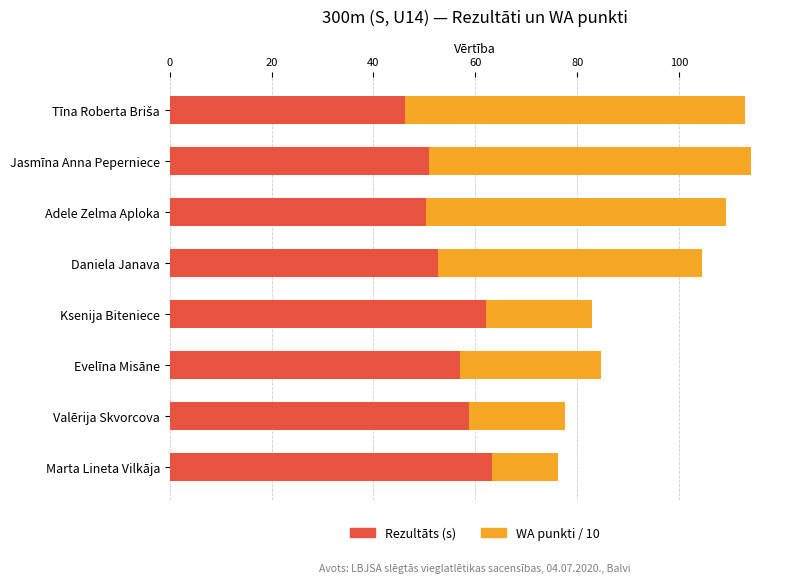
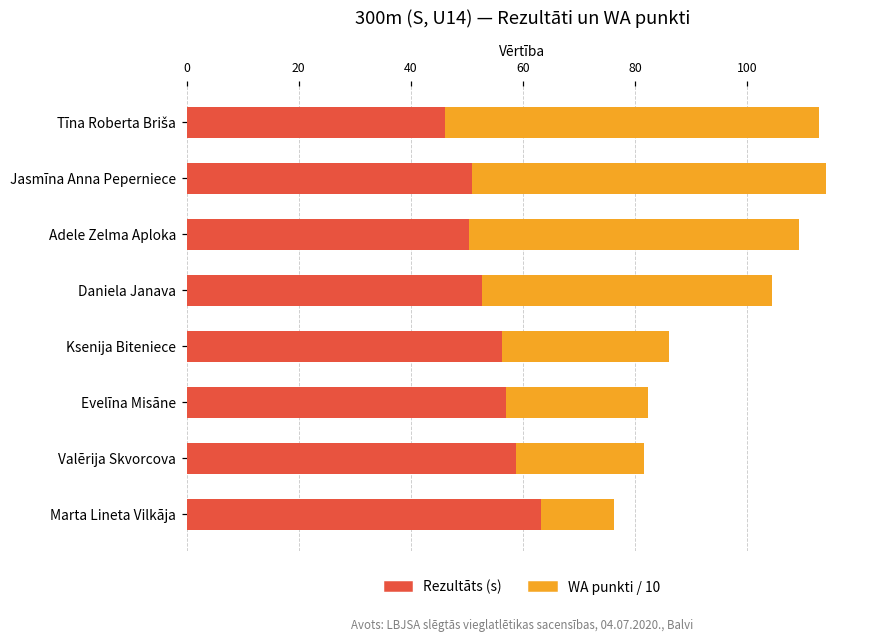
Rezultāts (s), Ksenija Biteniece: 62 -> 56
WA punkti / 10, Ksenija Biteniece: 21 -> 30
WA punkti / 10, Evelīna Misāne: 28 -> 25
WA punkti / 10, Valērija Skvorcova: 19 -> 23
